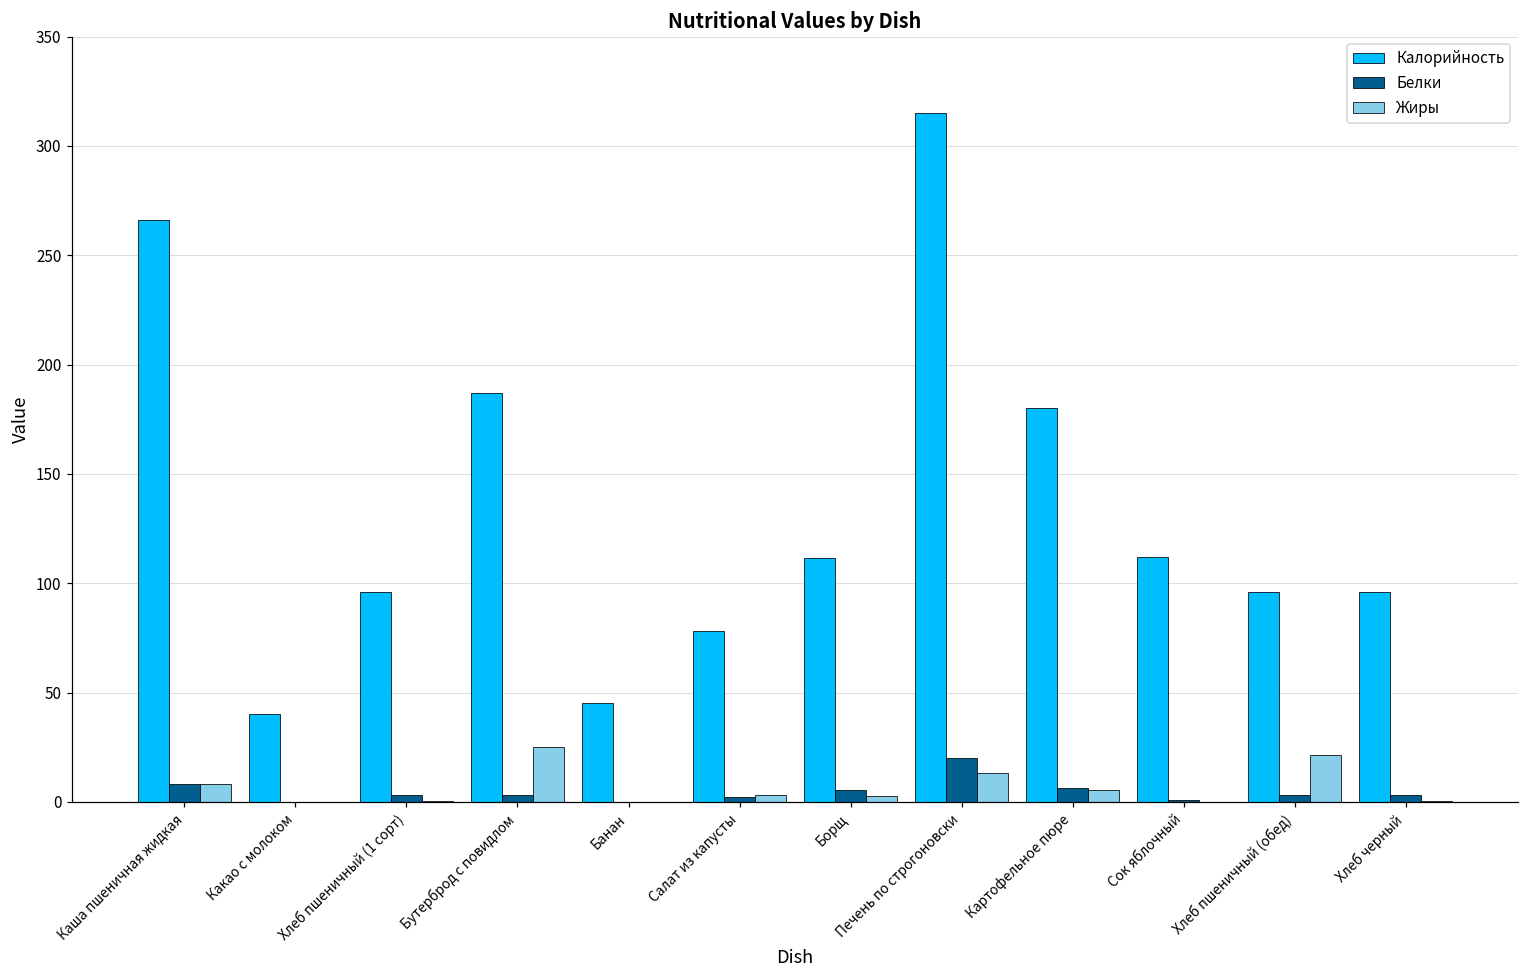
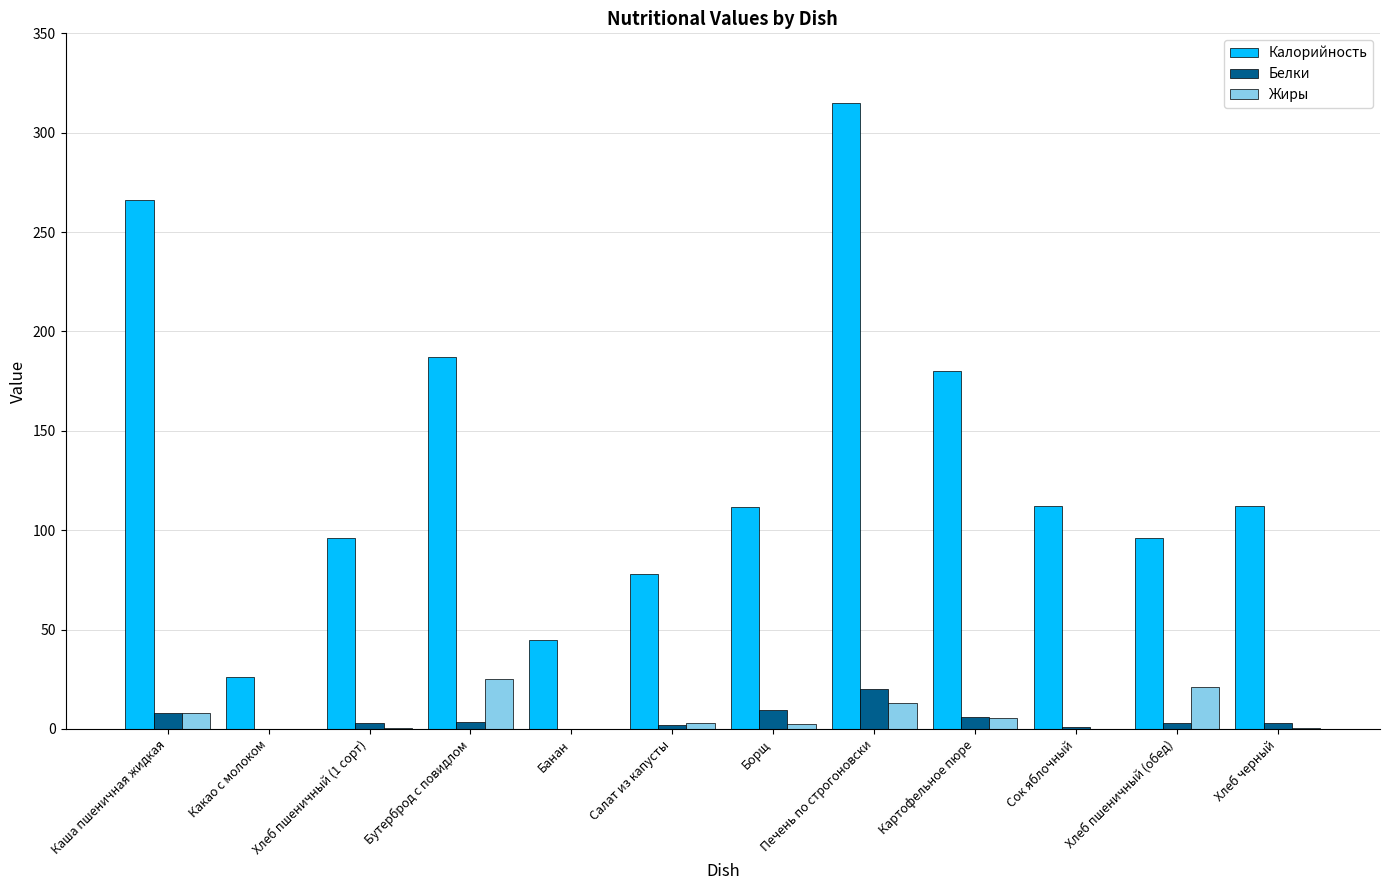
Калорийность, Какао с молоком: 40 -> 26
Белки, Борщ: 5 -> 10
Калорийность, Хлеб черный: 96 -> 112
